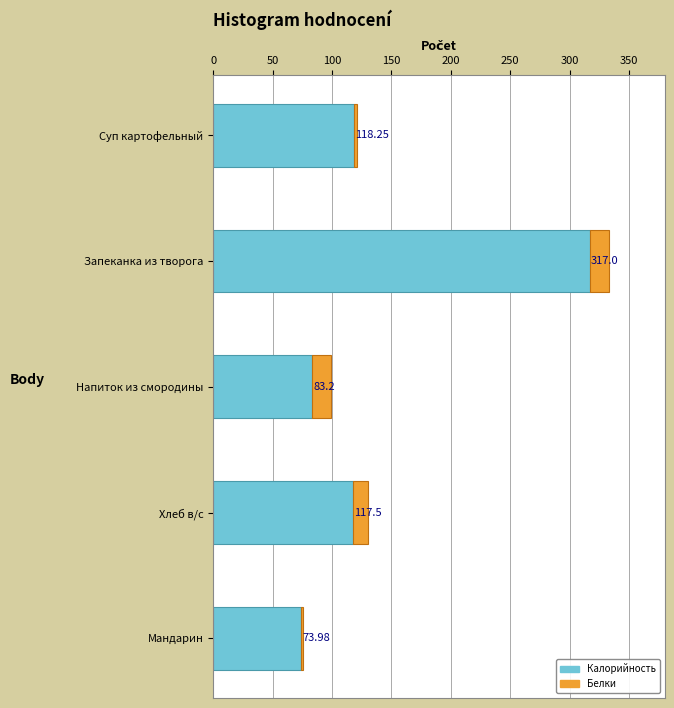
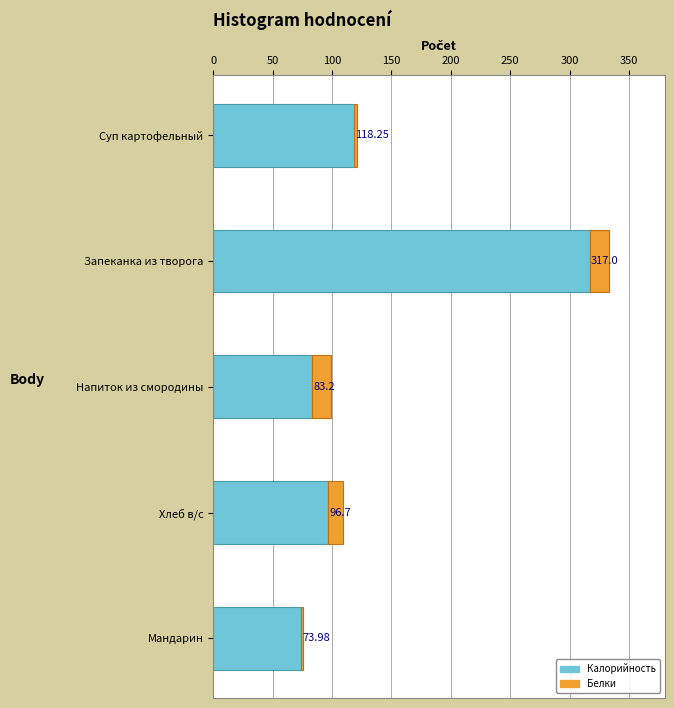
Калорийность, Хлеб в/с: 117.5 -> 96.7
